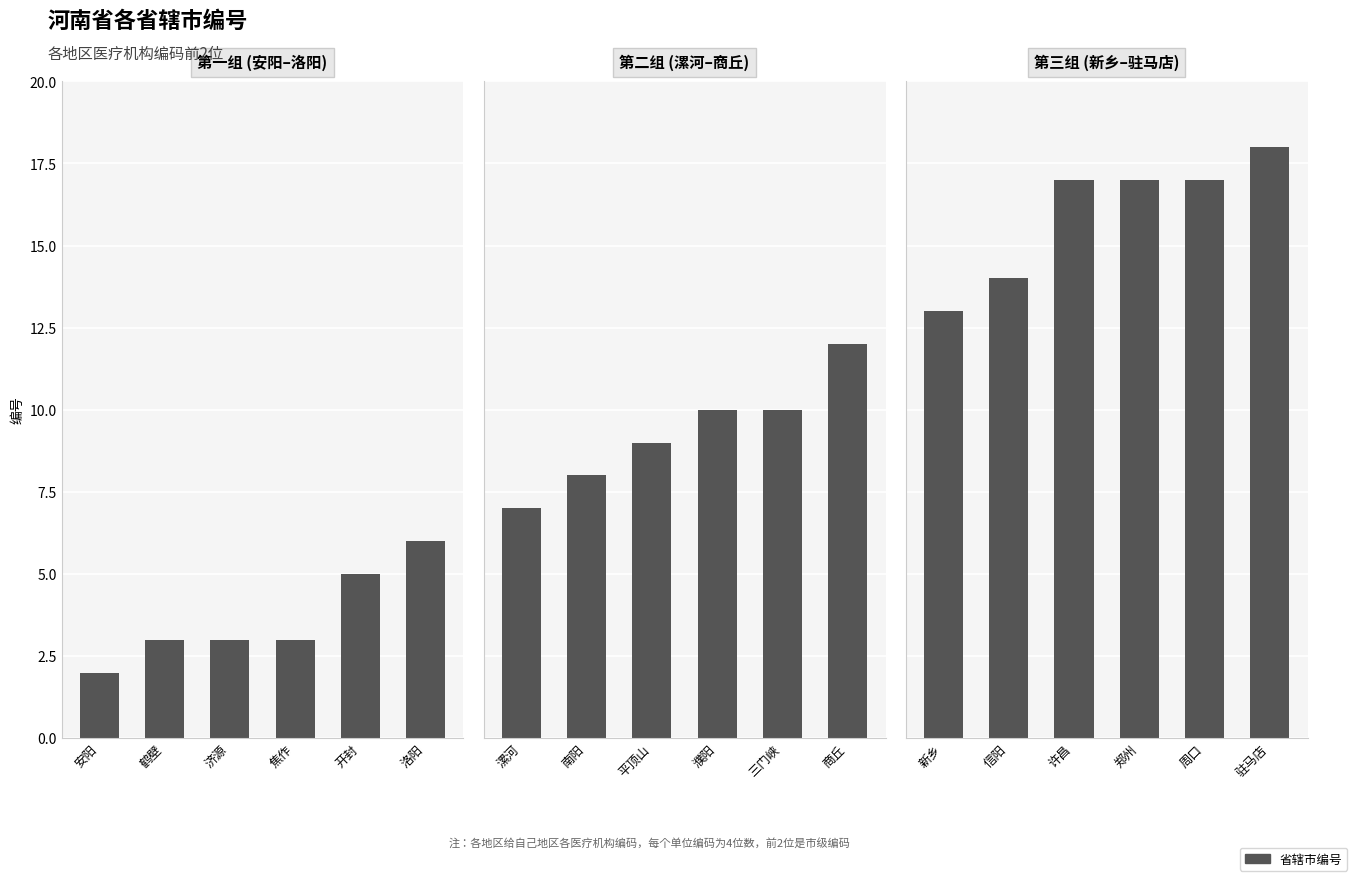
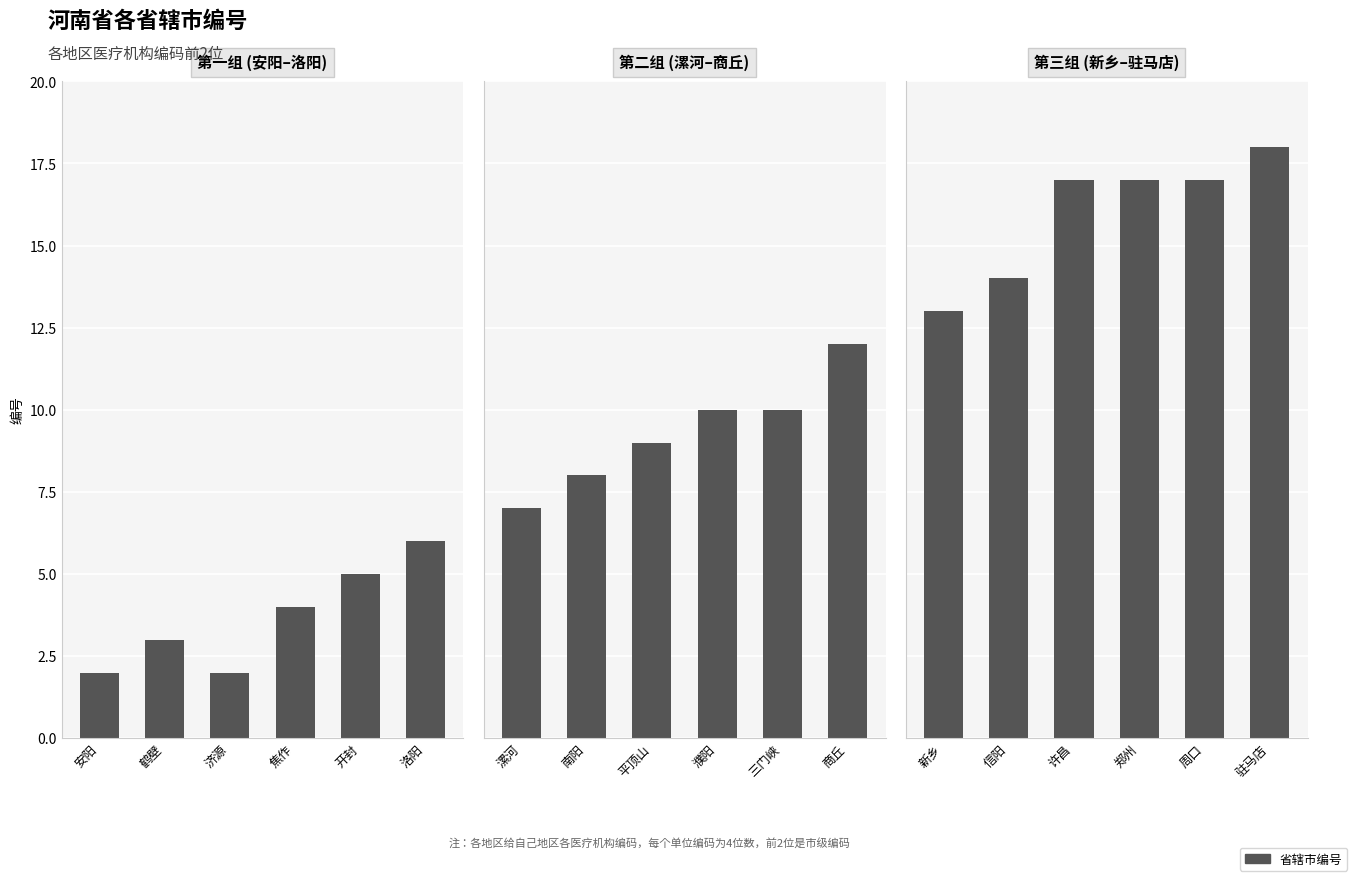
第一组 (安阳–洛阳), 济源: 3 -> 2
第一组 (安阳–洛阳), 焦作: 3 -> 4
